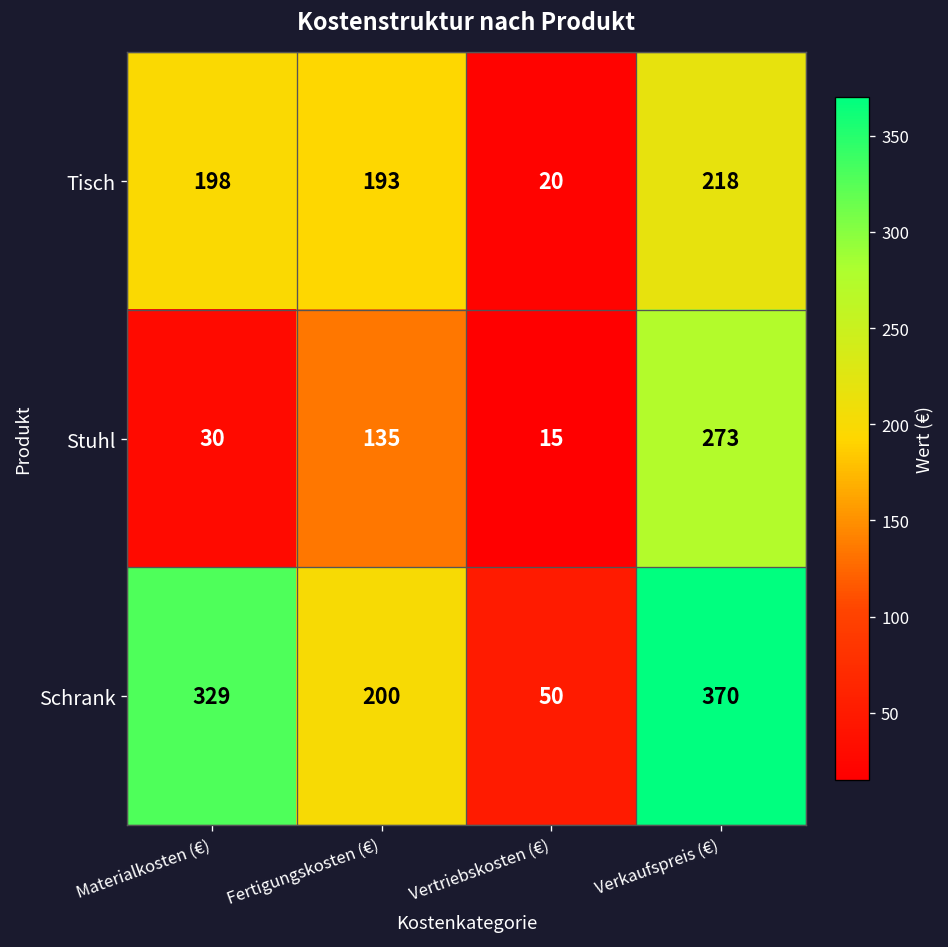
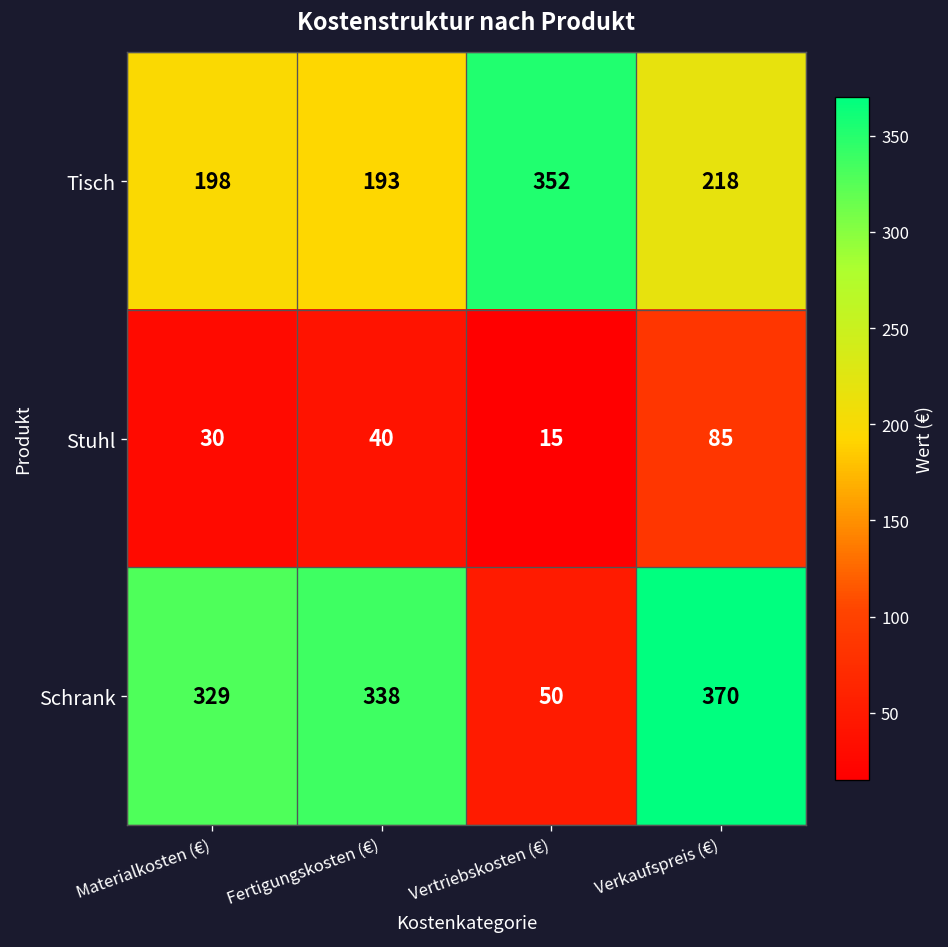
Tisch, Vertriebskosten (€): 20 -> 352
Stuhl, Fertigungskosten (€): 135 -> 40
Stuhl, Verkaufspreis (€): 273 -> 85
Schrank, Fertigungskosten (€): 200 -> 338
